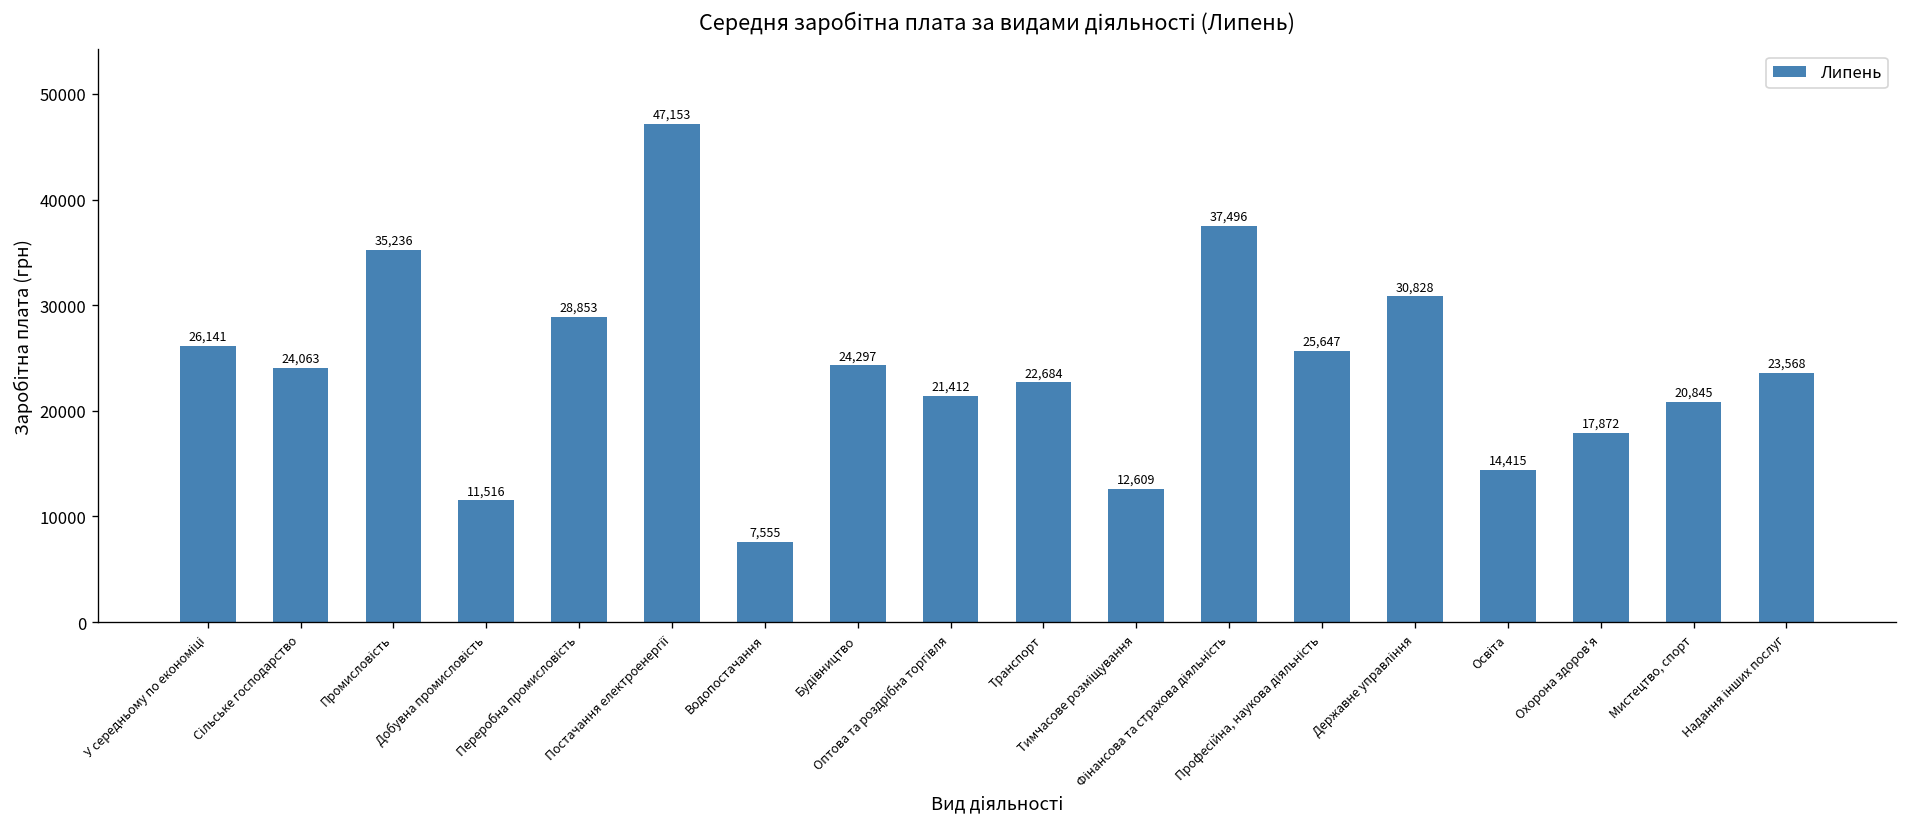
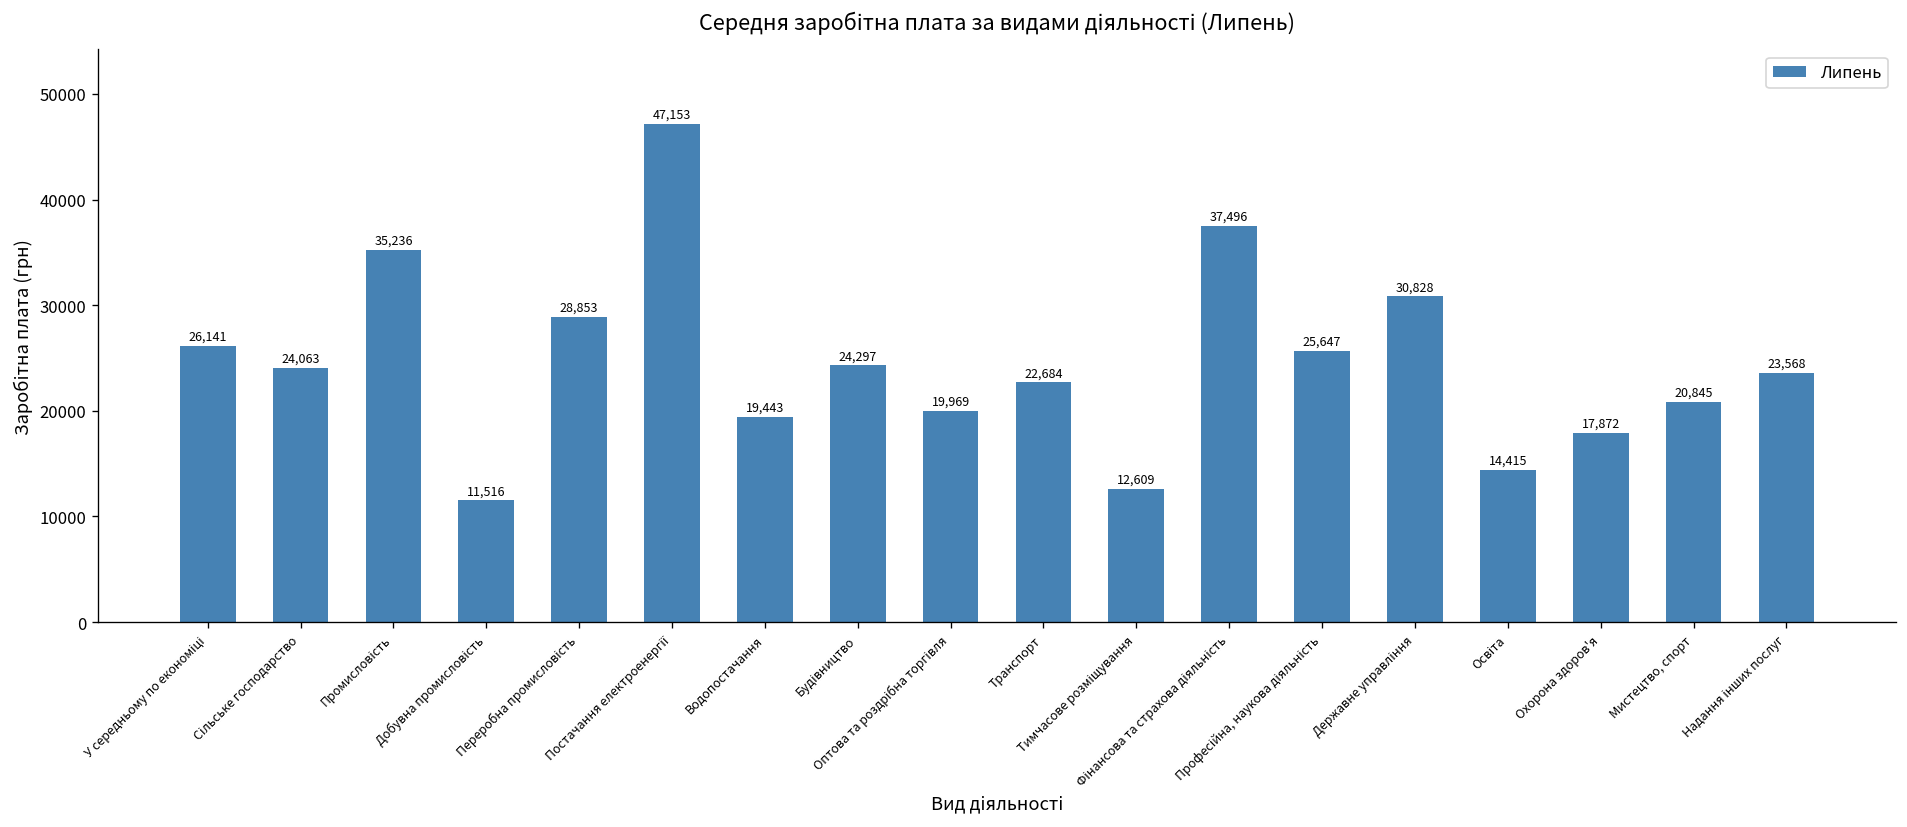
Водопостачання: 7,555 -> 19,443
Оптова та роздрібна торгівля: 21,412 -> 19,969
